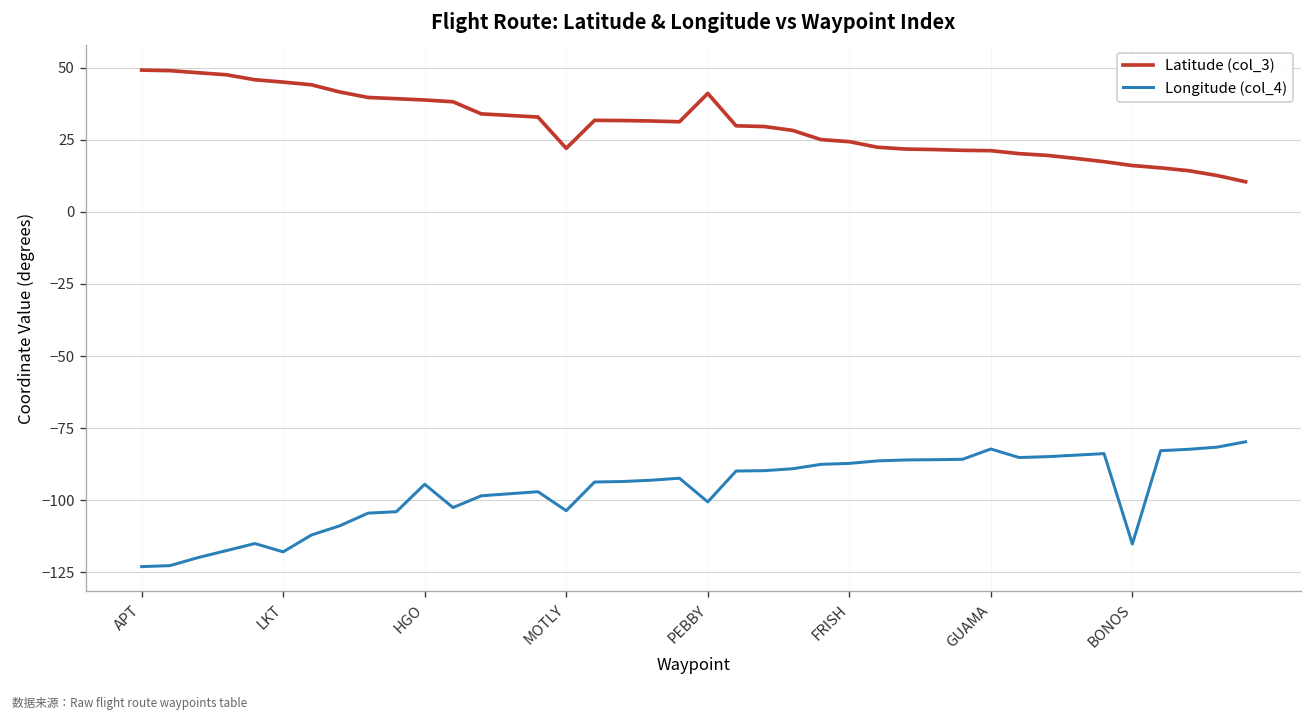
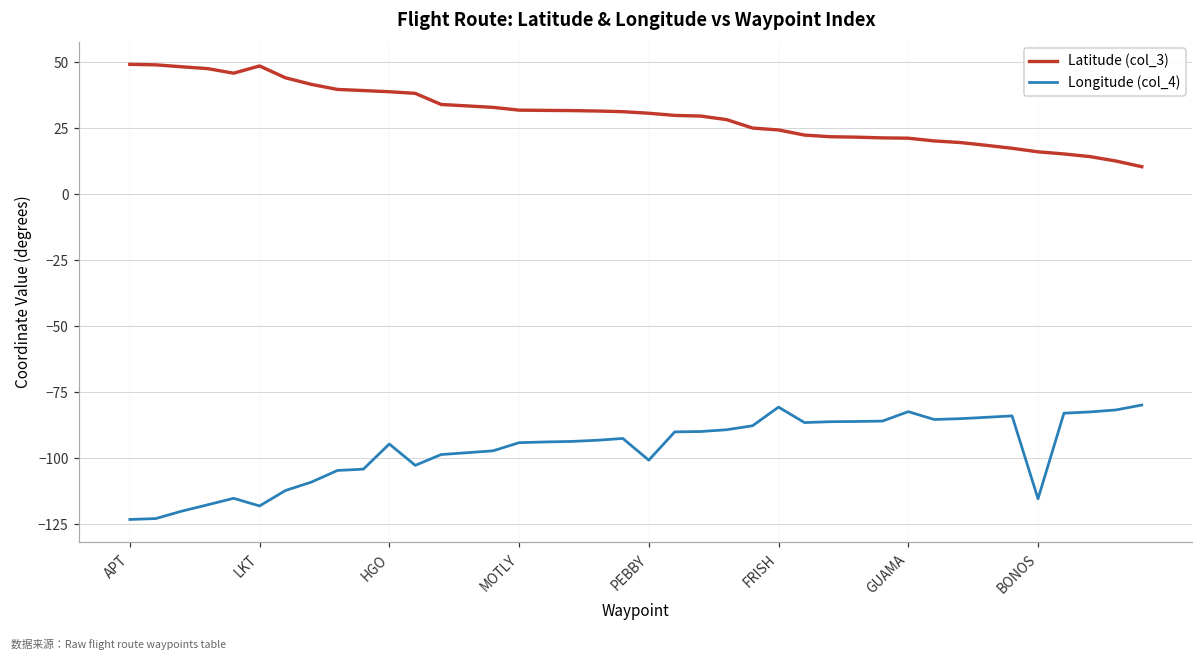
Latitude (col_3), LKT: 45 -> 49
Latitude (col_3), MOTLY: 22 -> 32
Longitude (col_4), MOTLY: -104 -> -94
Latitude (col_3), PEBBY: 41 -> 31
Longitude (col_4), FRISH: -87 -> -81
